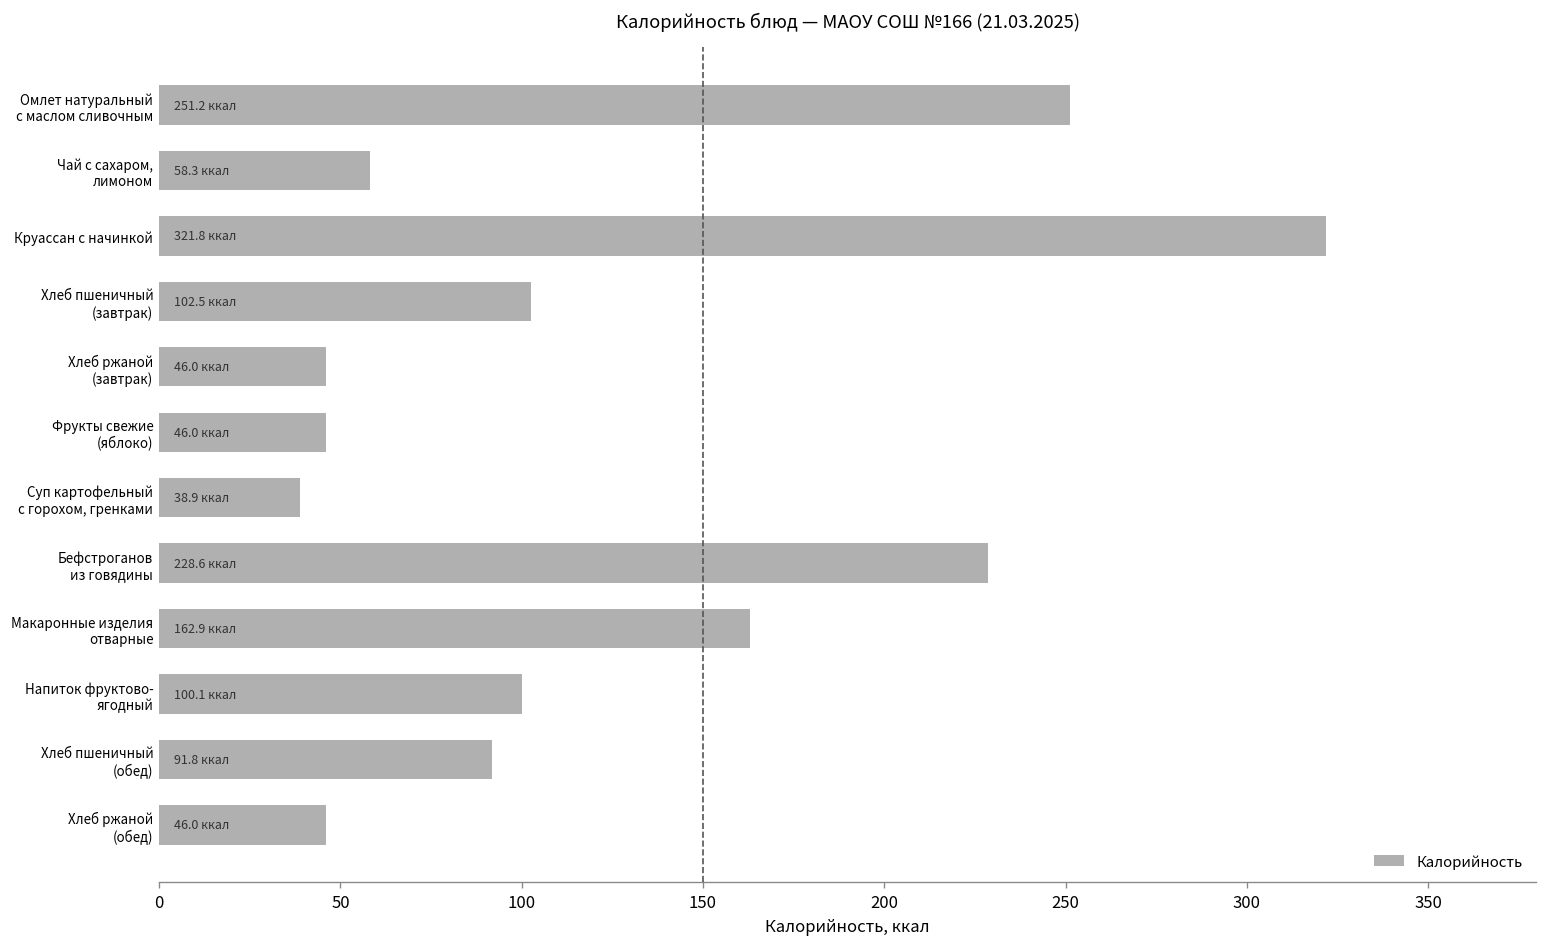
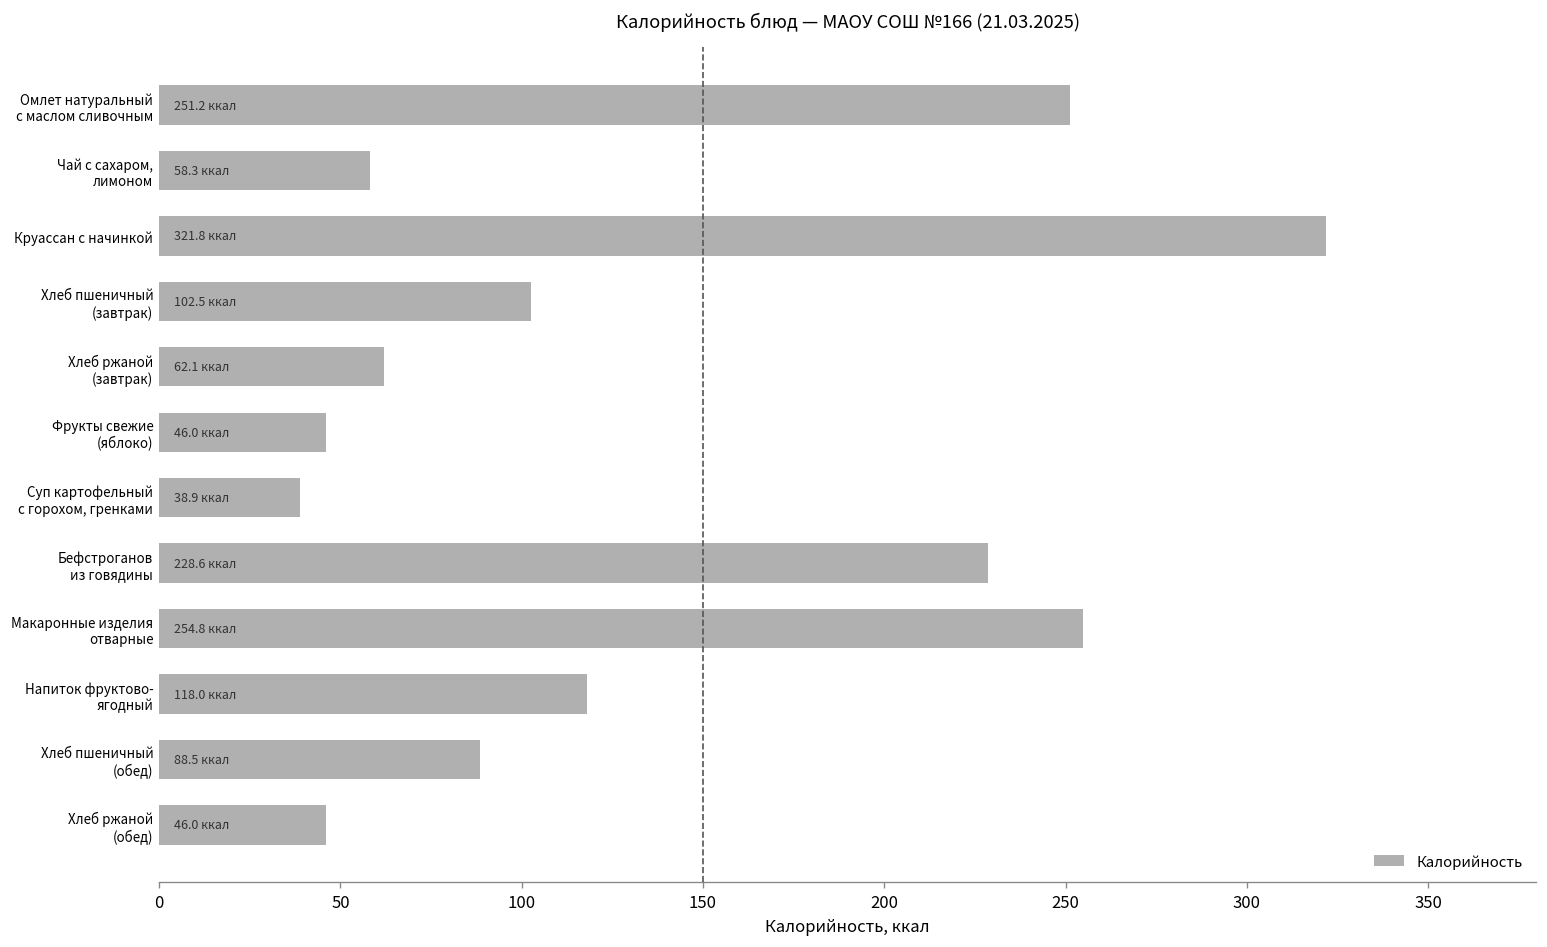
Хлеб ржаной (завтрак): 46.0 -> 62.1
Макаронные изделия отварные: 162.9 -> 254.8
Напиток фруктово- ягодный: 100.1 -> 118.0
Хлеб пшеничный (обед): 91.8 -> 88.5
